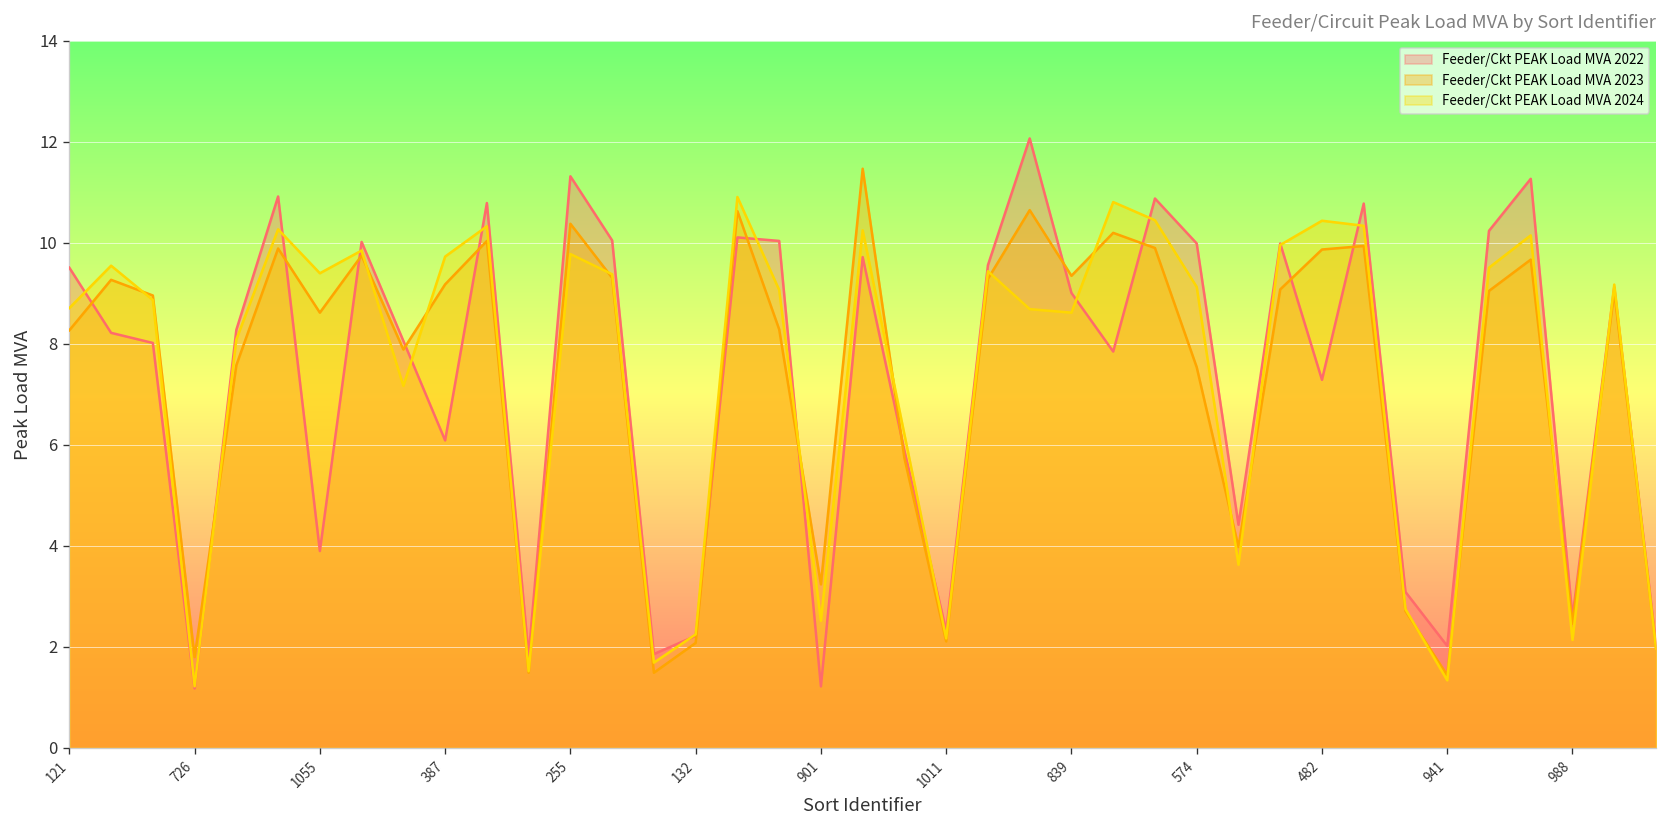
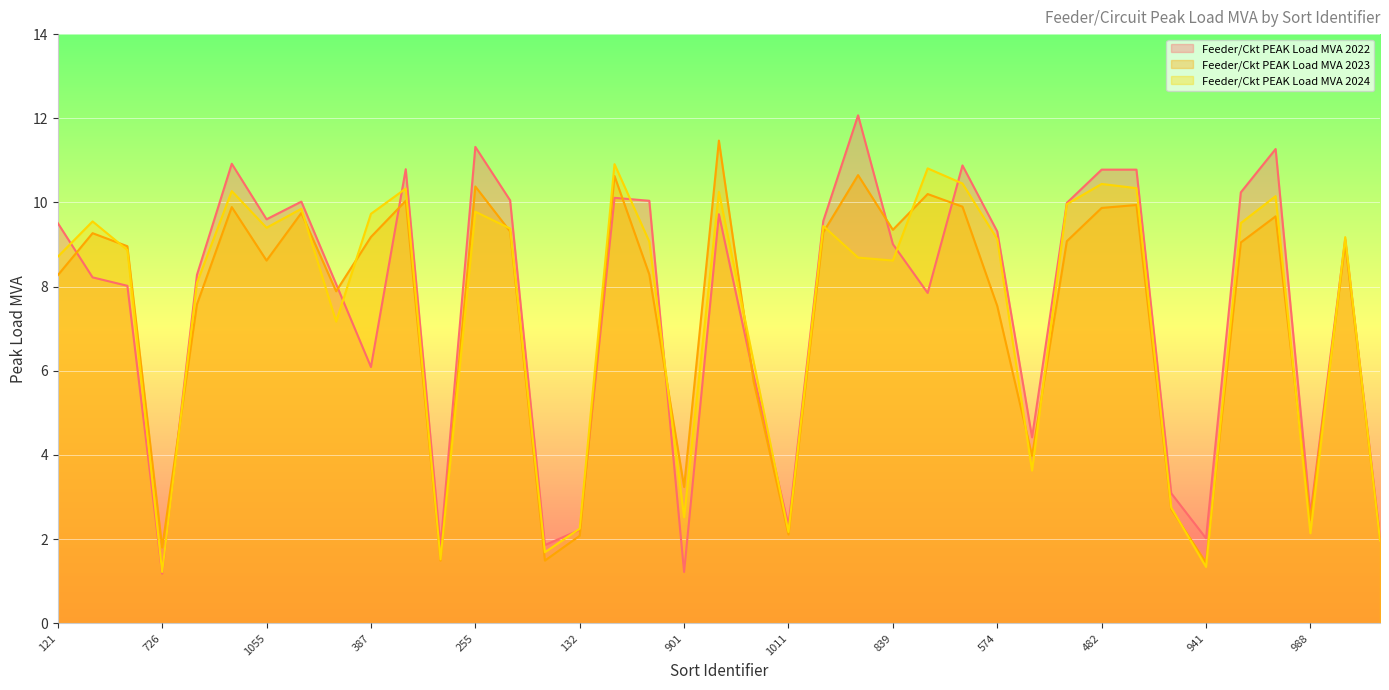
Feeder/Ckt PEAK Load MVA 2022, 1055: 3.9 -> 9.6
Feeder/Ckt PEAK Load MVA 2022, 574: 10.0 -> 9.3
Feeder/Ckt PEAK Load MVA 2022, 482: 7.3 -> 10.8
